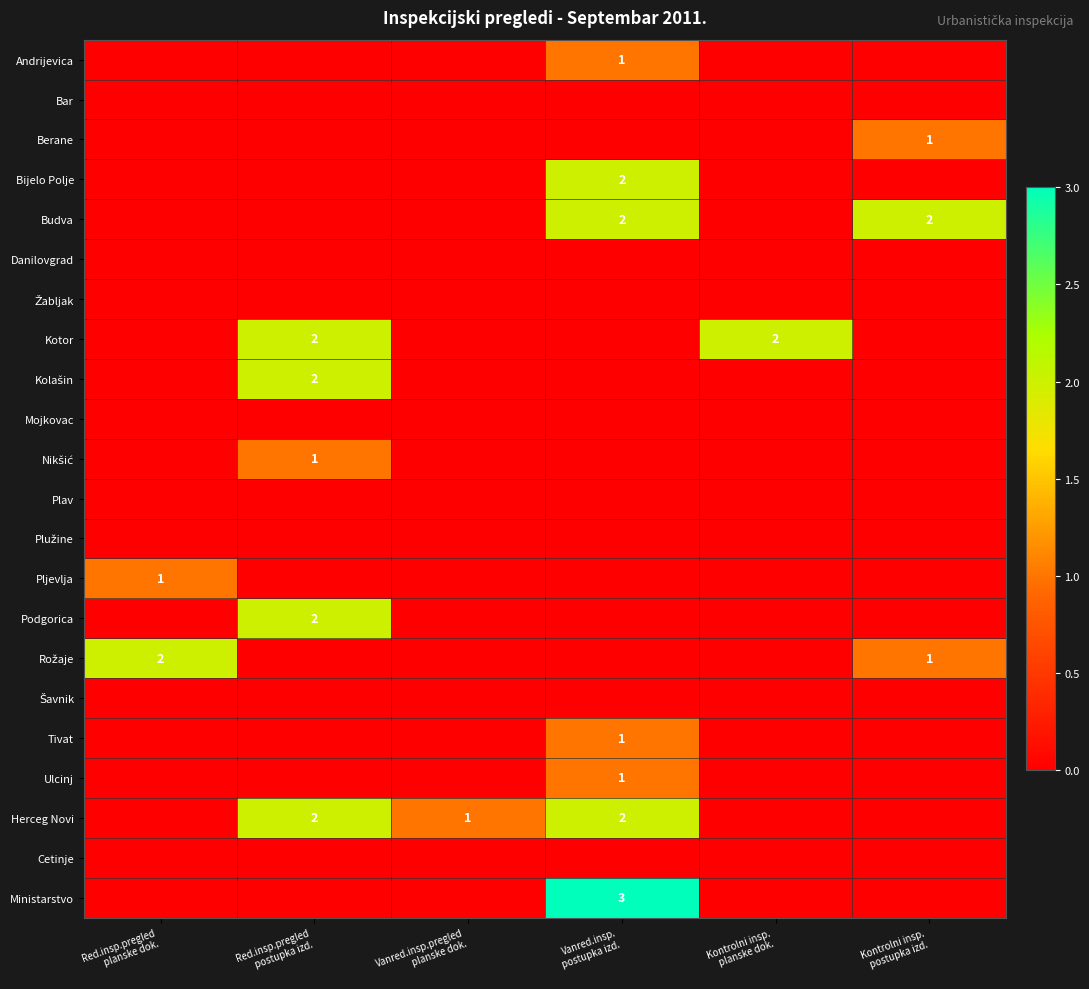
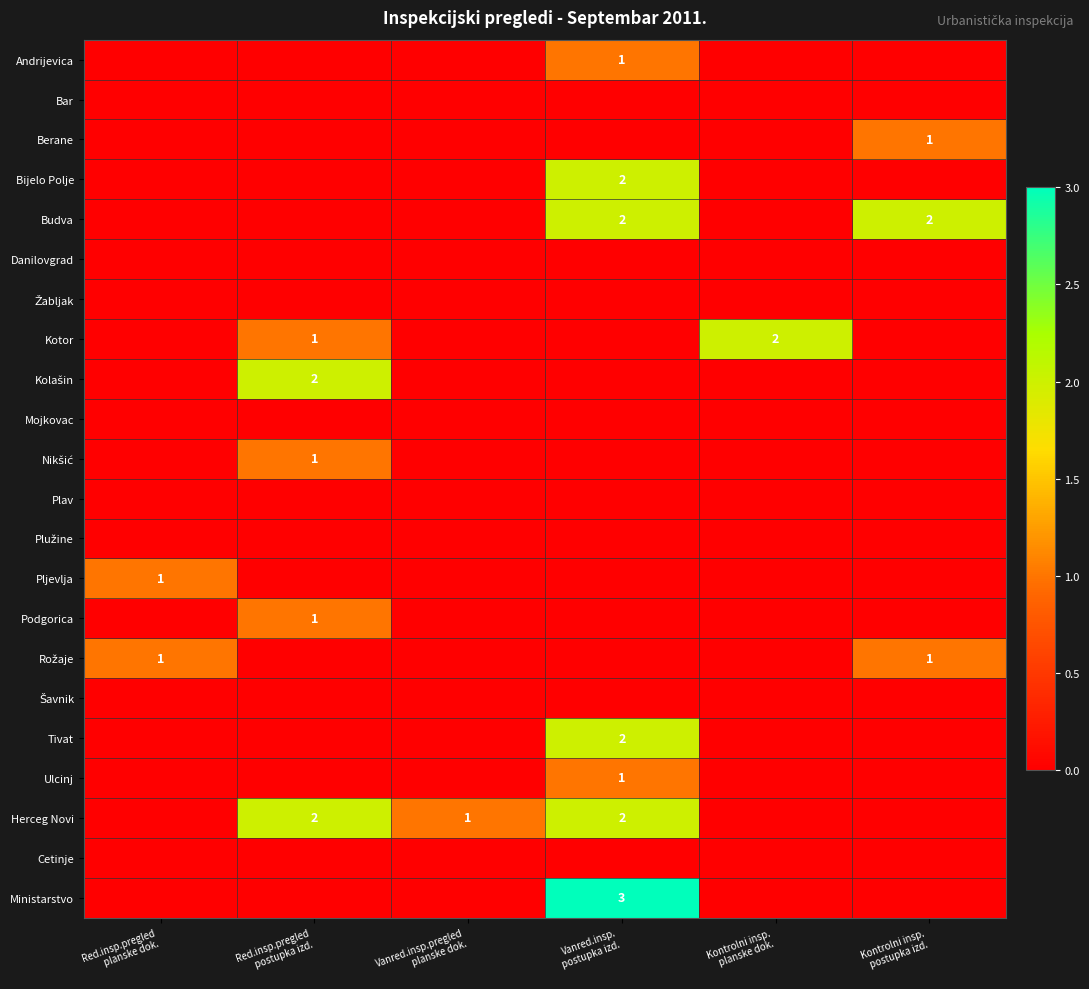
Kotor, Red.insp.pregled postupka izd.: 2 -> 1
Podgorica, Red.insp.pregled postupka izd.: 2 -> 1
Rožaje, Red.insp.pregled planske dok.: 2 -> 1
Tivat, Vanred.insp. postupka izd.: 1 -> 2
